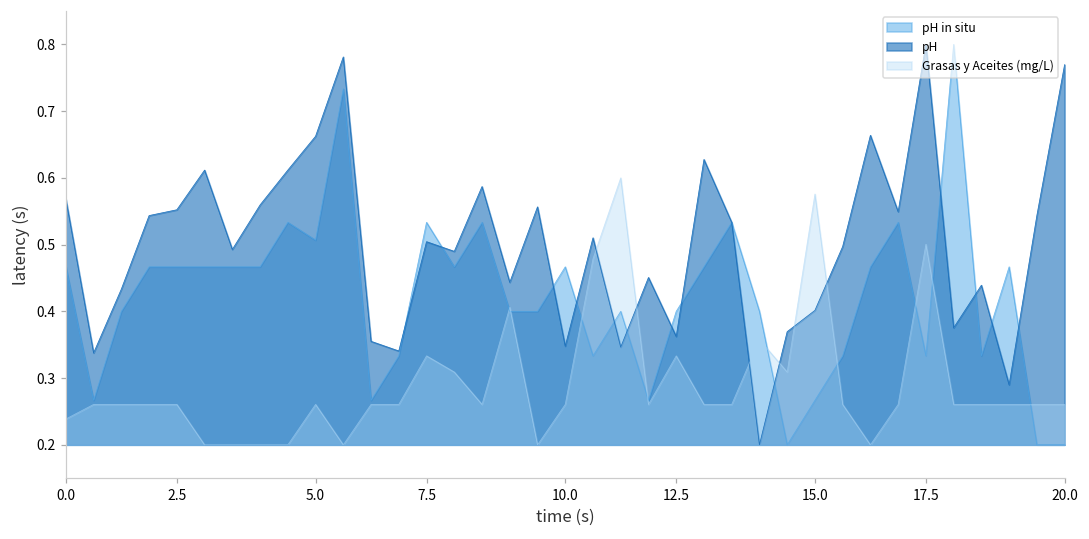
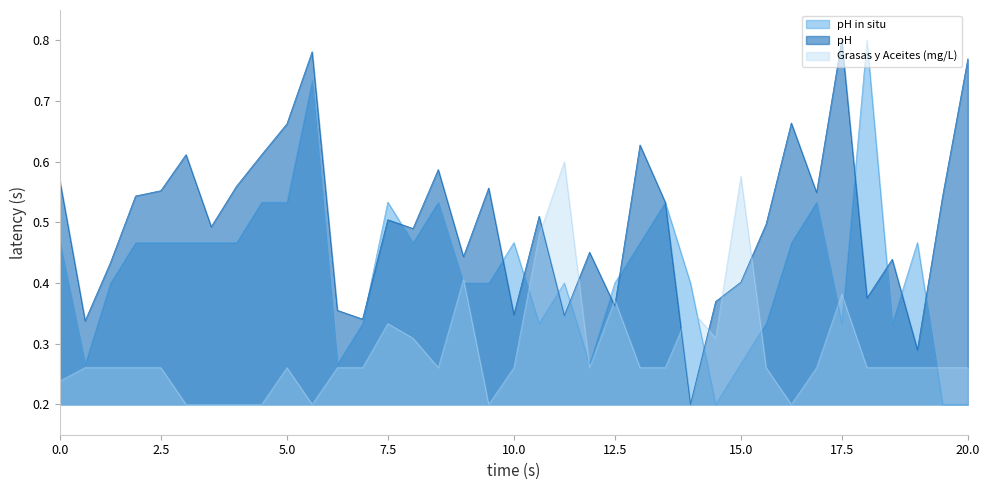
pH in situ, 5.0: 0.51 -> 0.53
Grasas y Aceites (mg/L), 12.5: 0.33 -> 0.37
Grasas y Aceites (mg/L), 17.5: 0.50 -> 0.38
